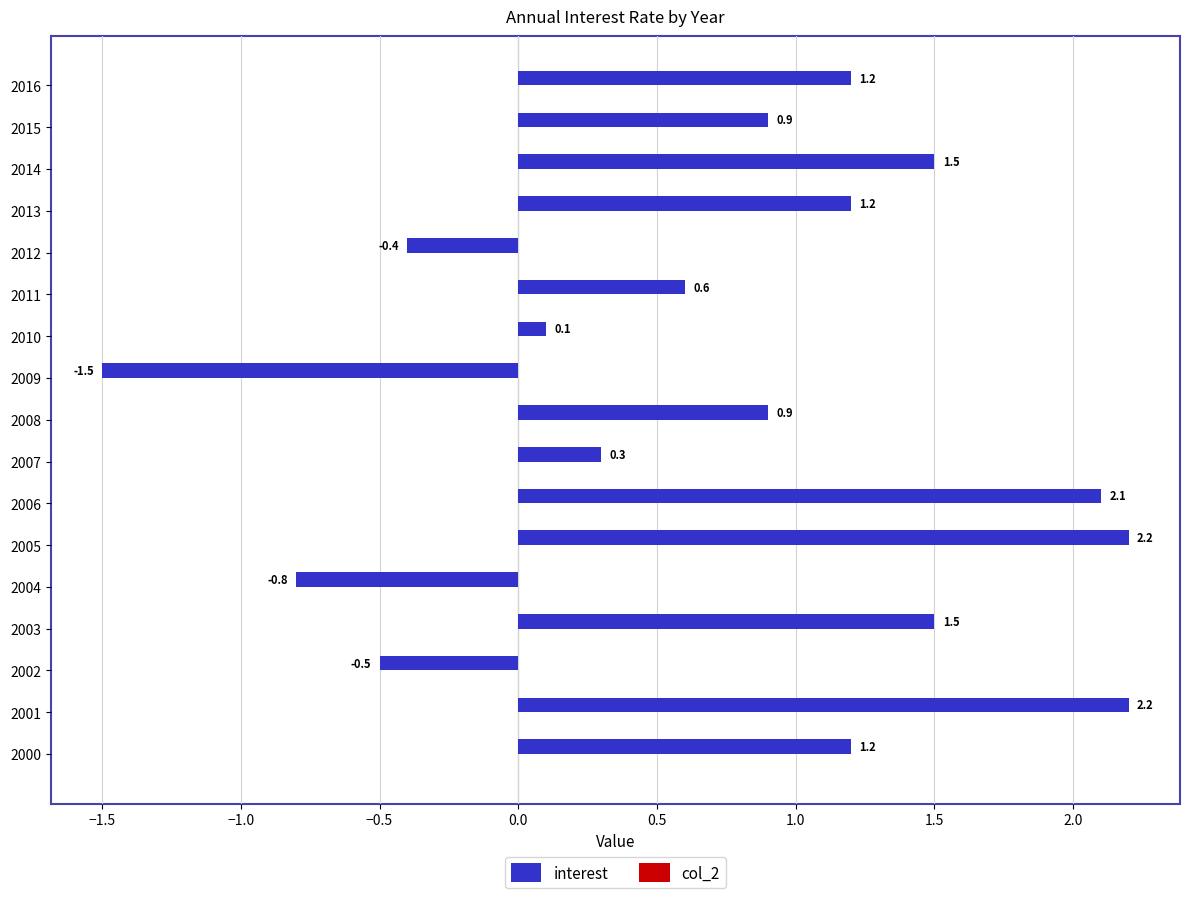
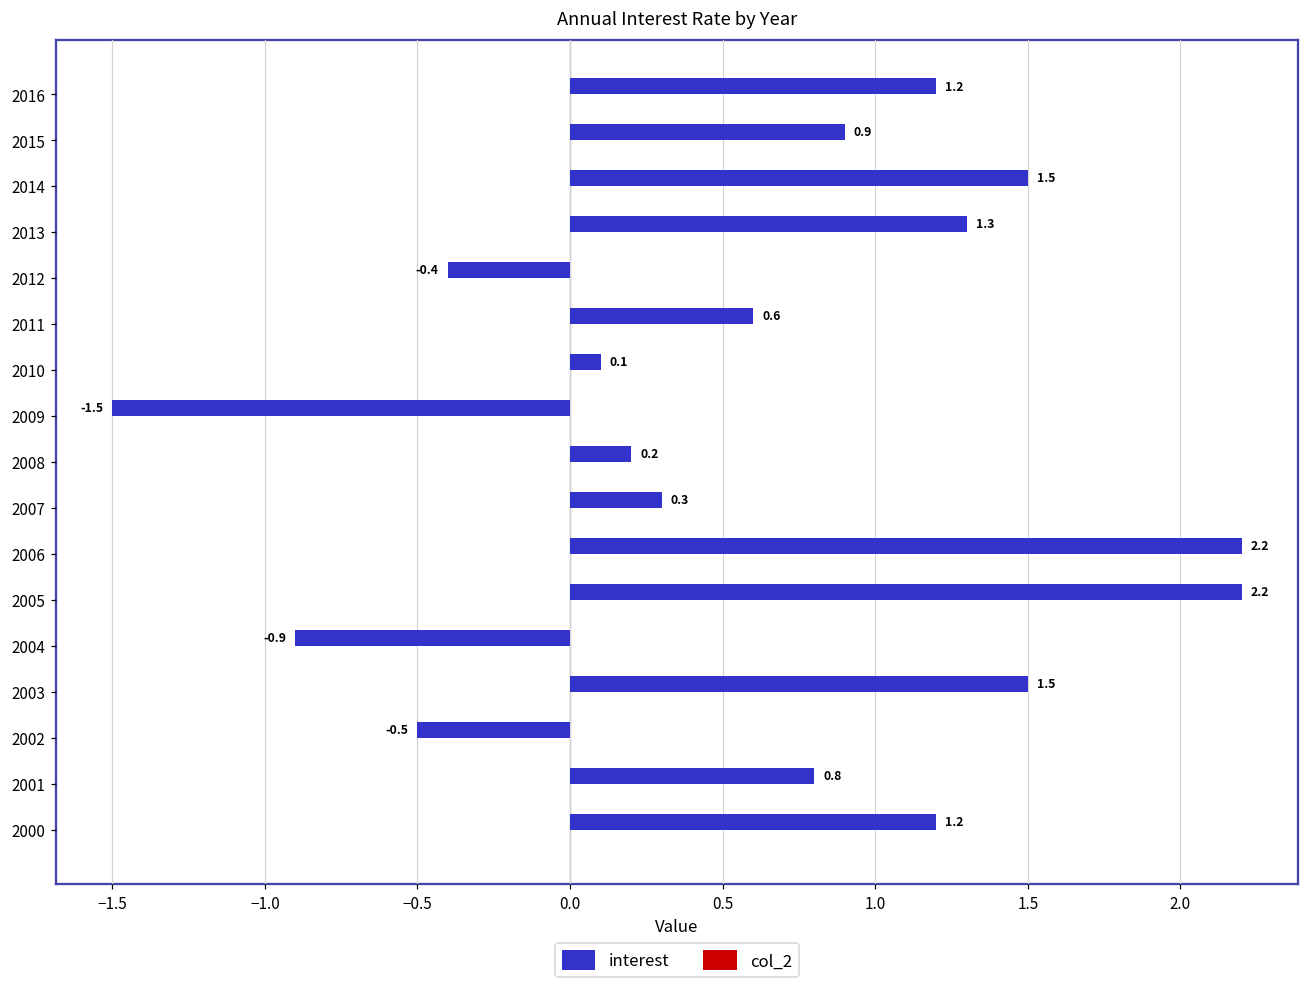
interest, 2013: 1.2 -> 1.3
interest, 2008: 0.9 -> 0.2
interest, 2006: 2.1 -> 2.2
interest, 2004: -0.8 -> -0.9
interest, 2001: 2.2 -> 0.8
